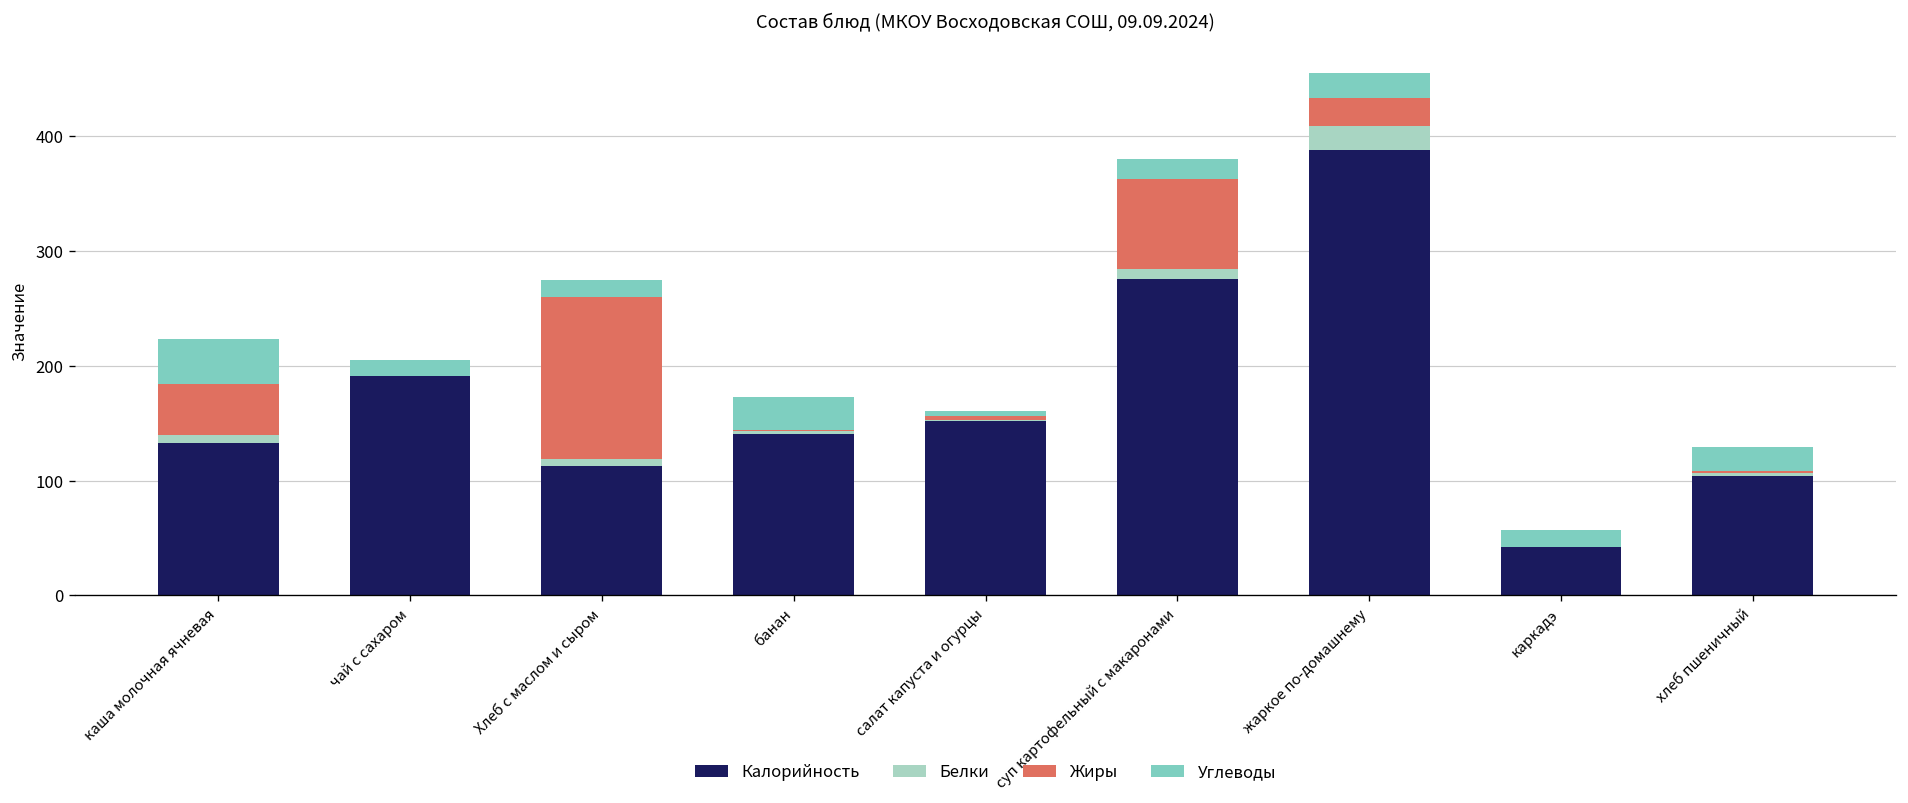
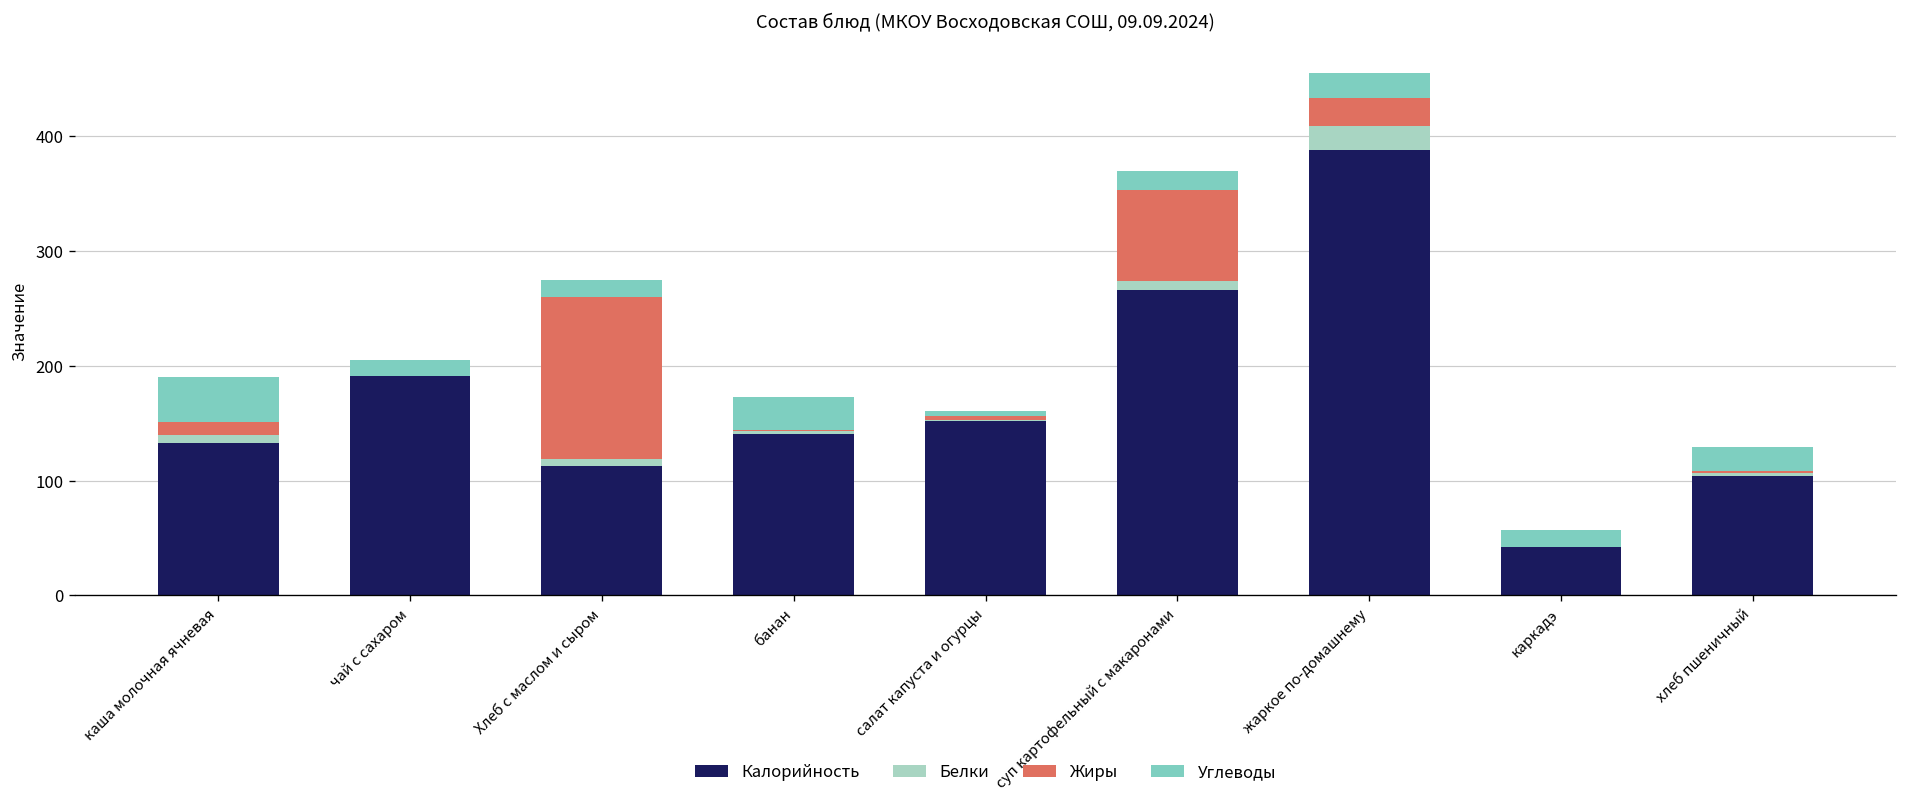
Жиры, каша молочная ячневая: 40 -> 10
Калорийность, суп картофельный с макаронами: 280 -> 270
